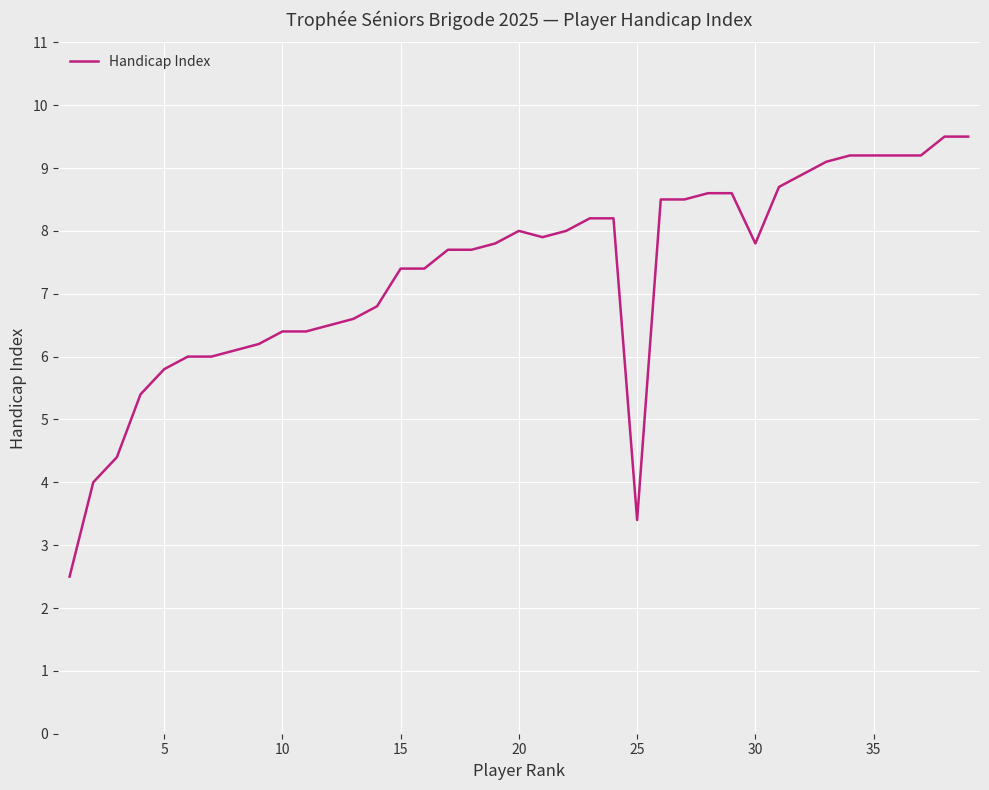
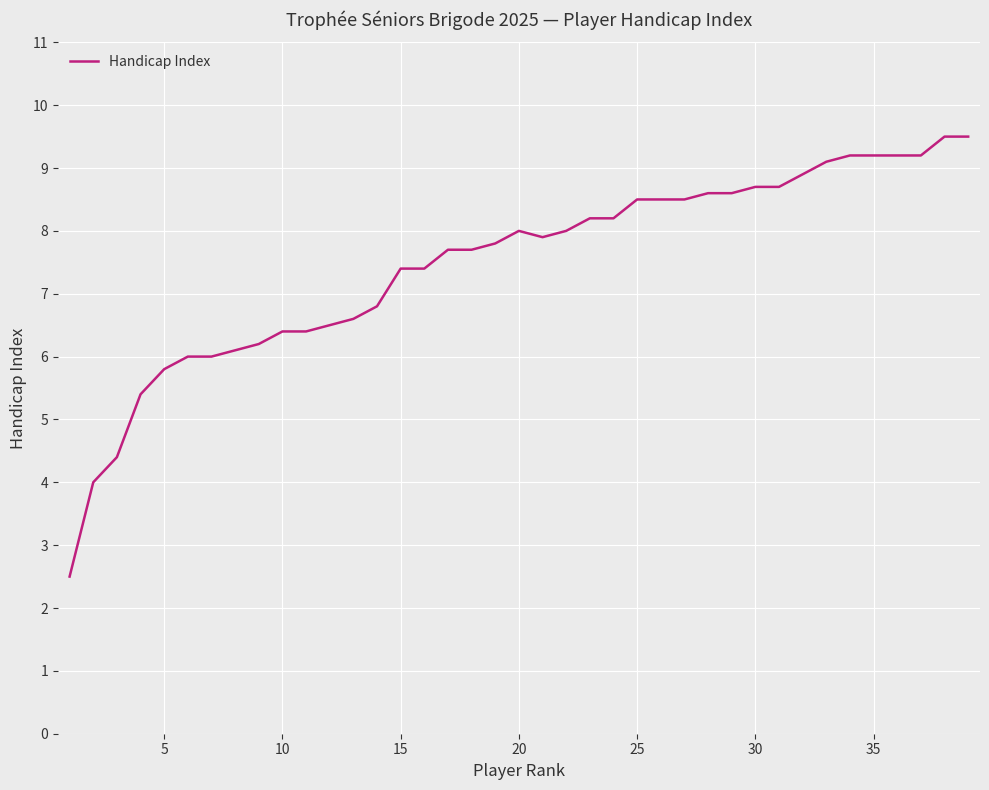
25: 3.4 -> 8.5
30: 7.8 -> 8.7
